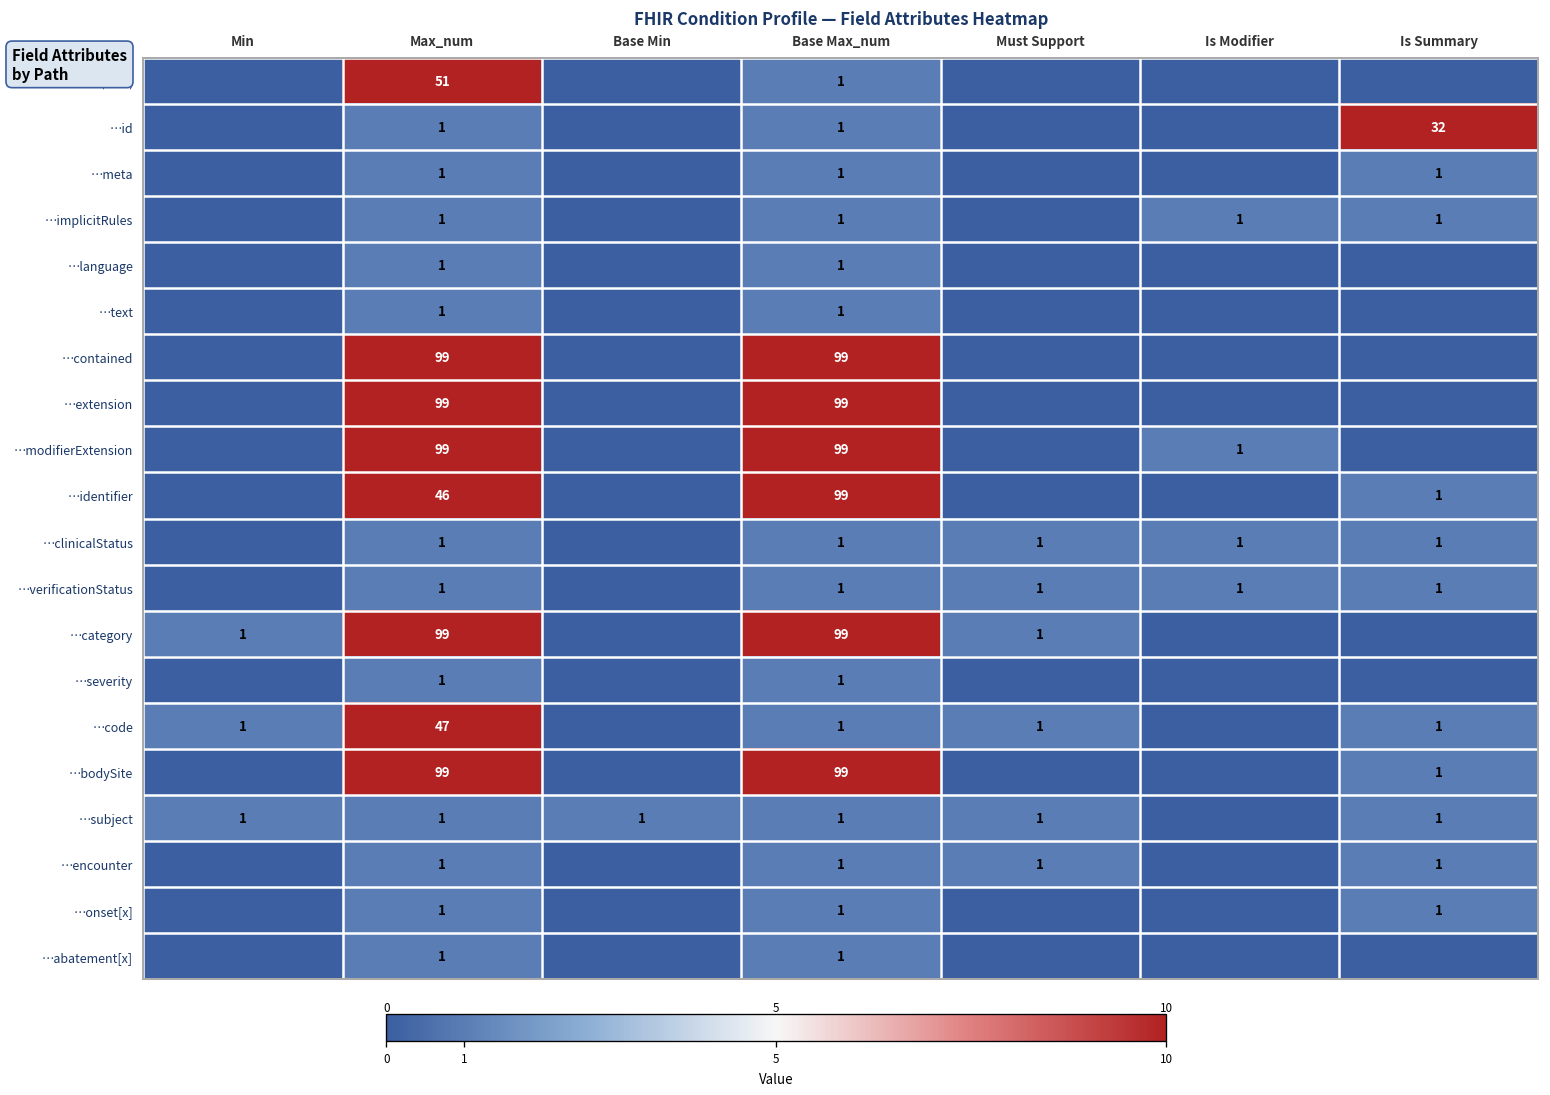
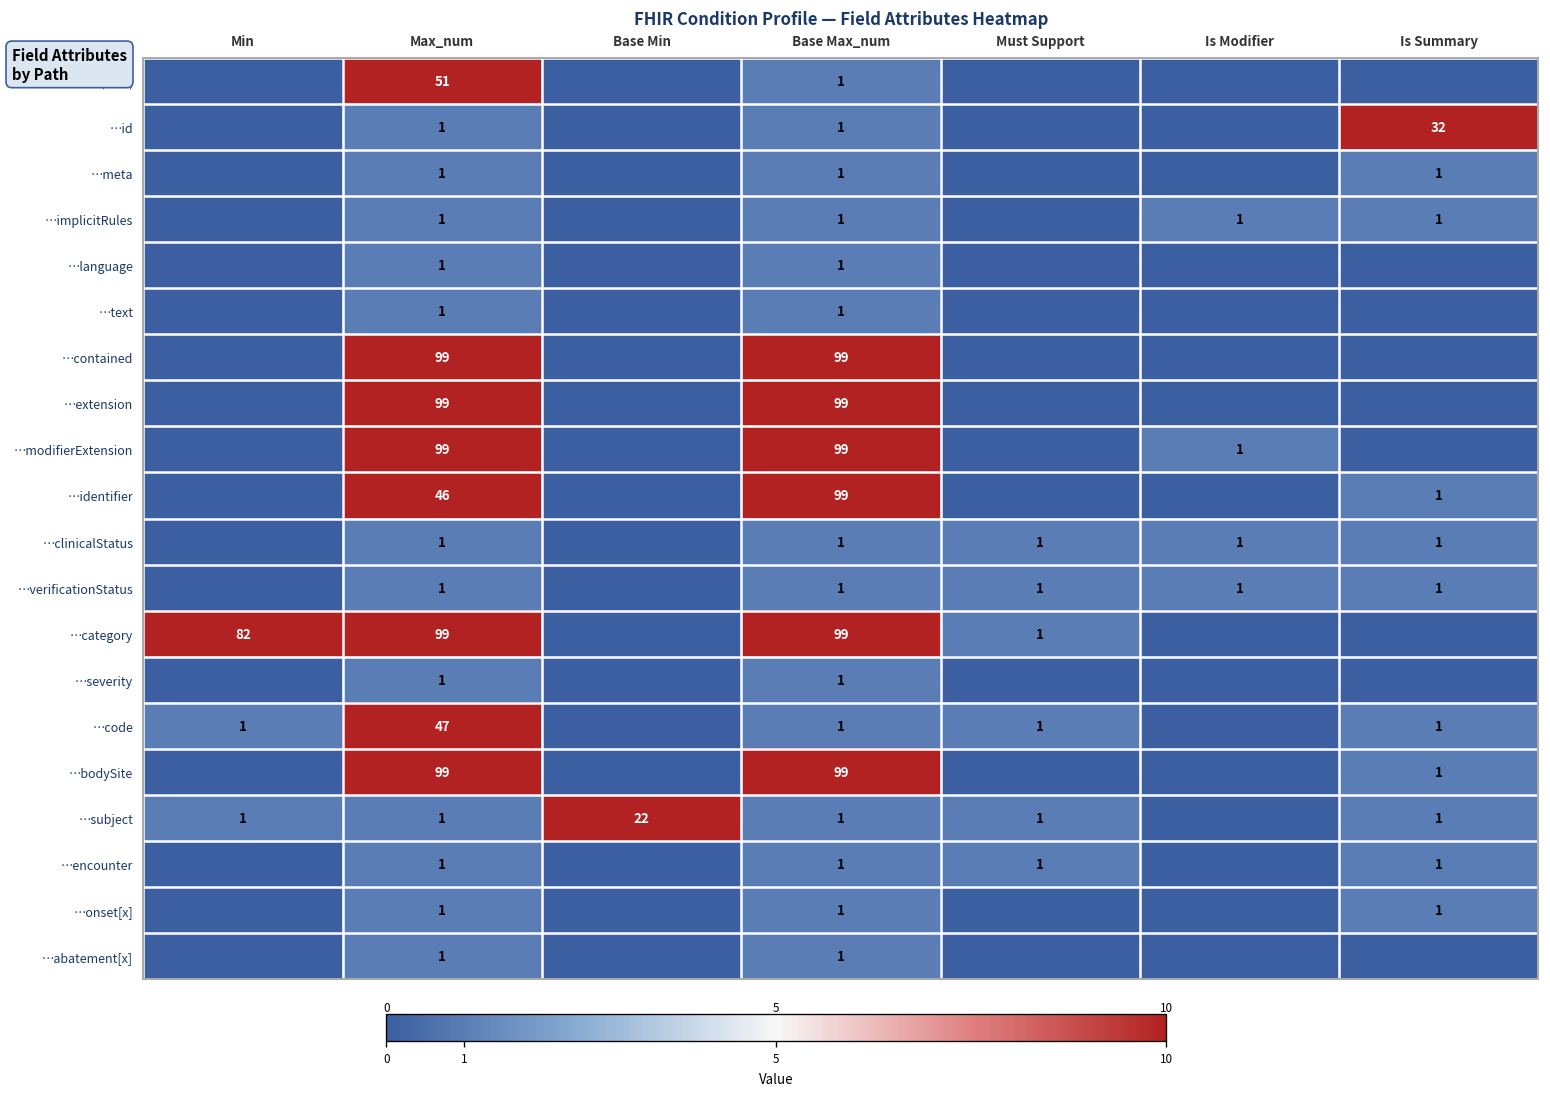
…category, Min: 1 -> 82
…subject, Base Min: 1 -> 22
